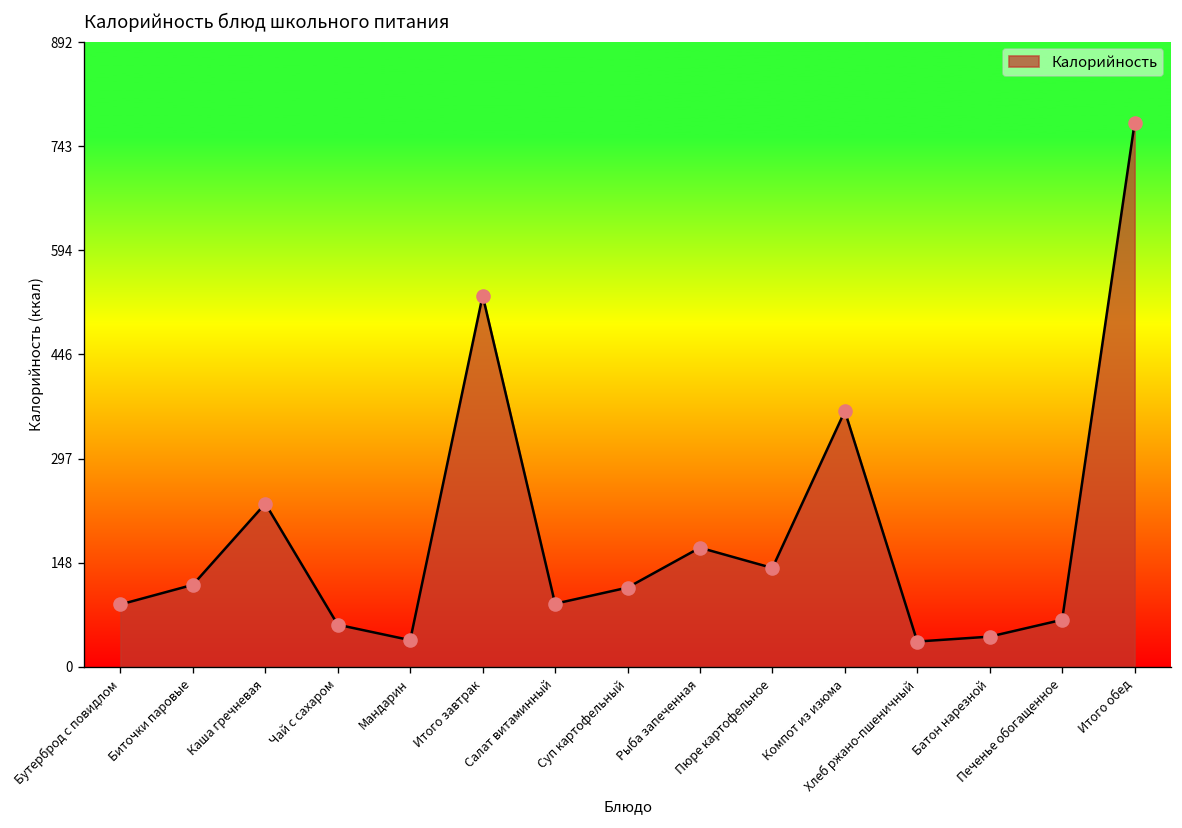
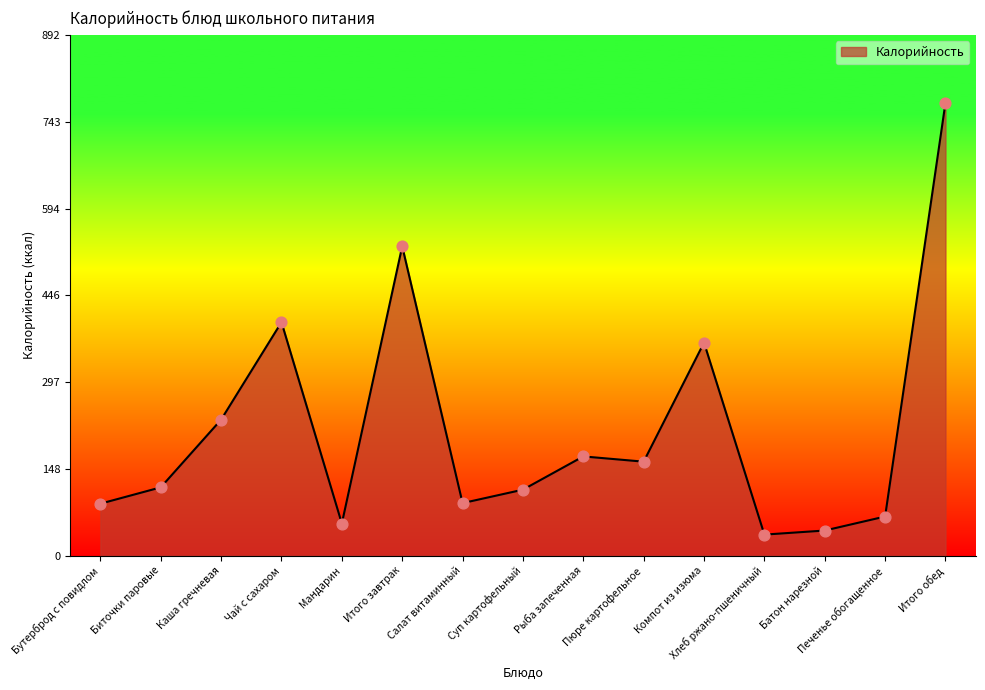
Чай с сахаром: 60 -> 400
Мандарин: 40 -> 60
Пюре картофельное: 140 -> 160
